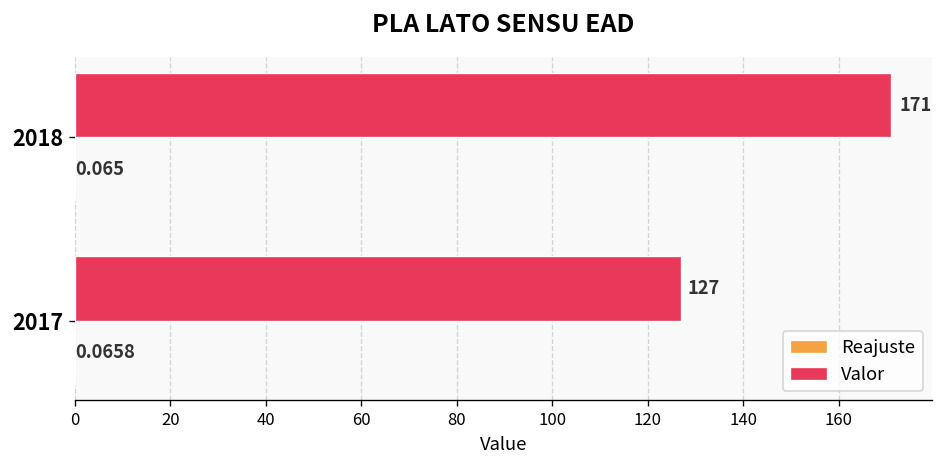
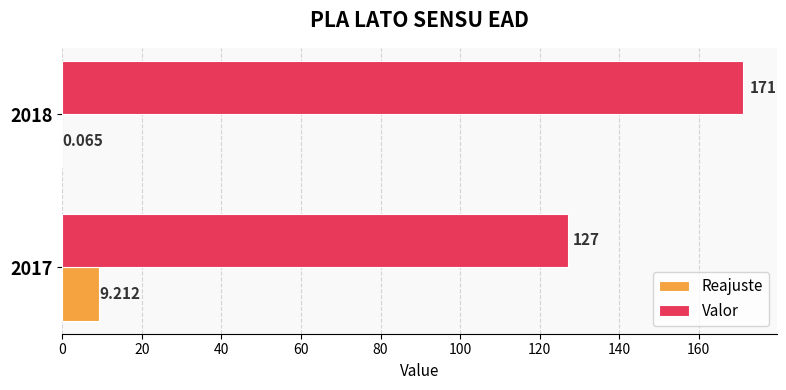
Reajuste, 2017: 0.0658 -> 9.212
